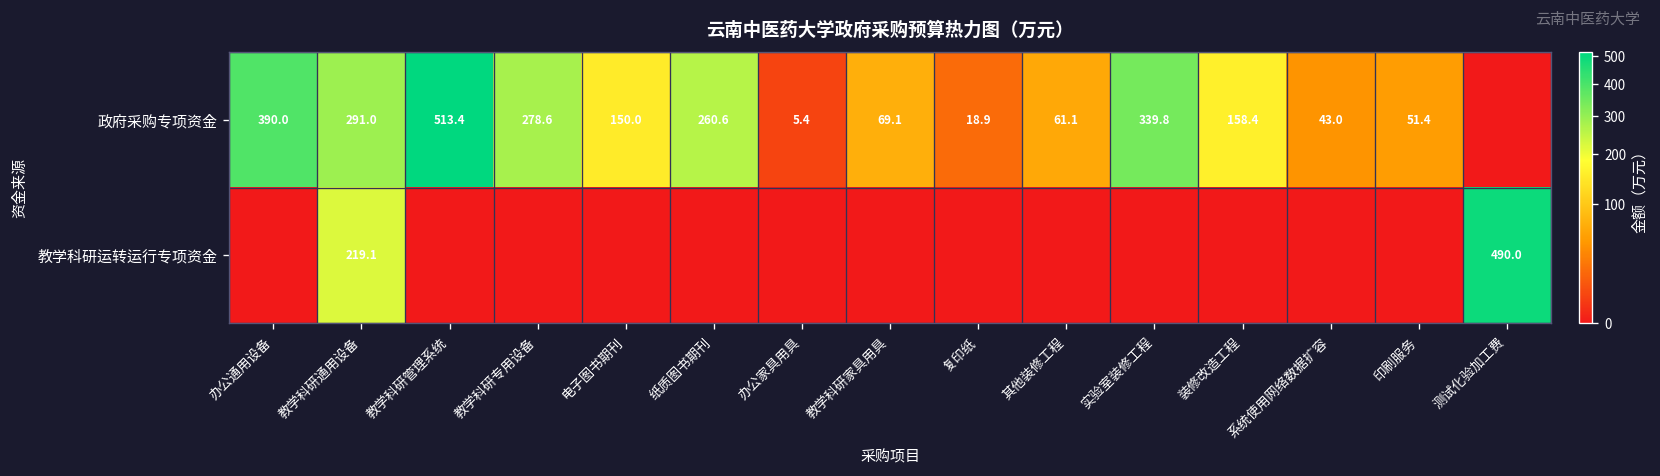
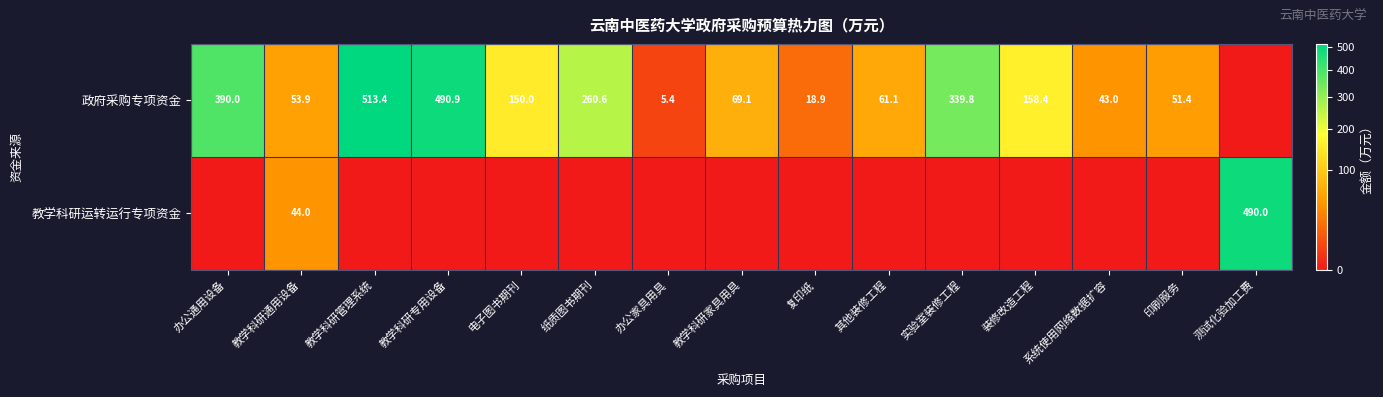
政府采购专项资金, 教学科研通用设备: 291.0 -> 53.9
政府采购专项资金, 教学科研专用设备: 278.6 -> 490.9
教学科研运转运行专项资金, 教学科研通用设备: 219.1 -> 44.0
